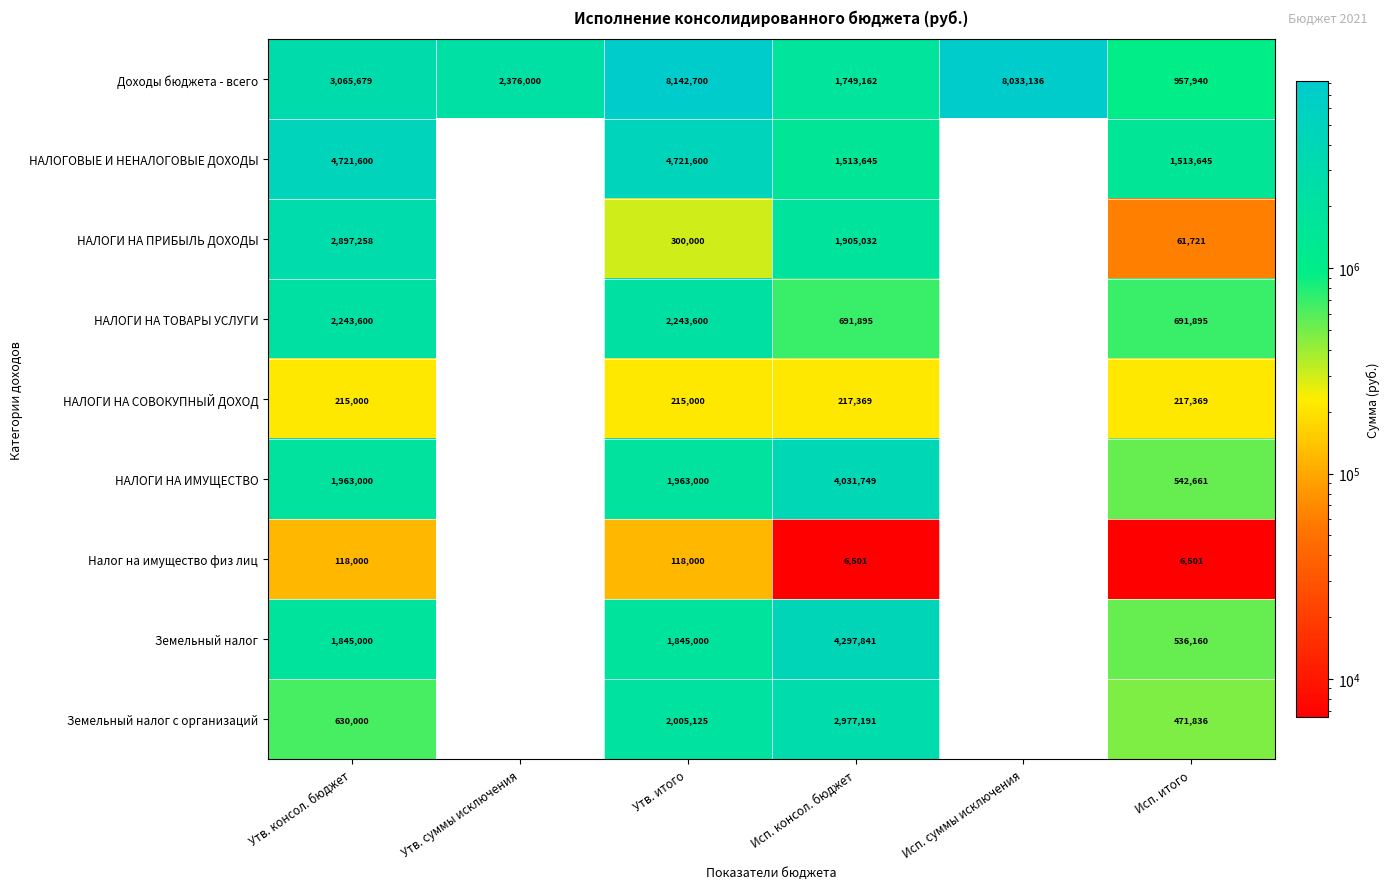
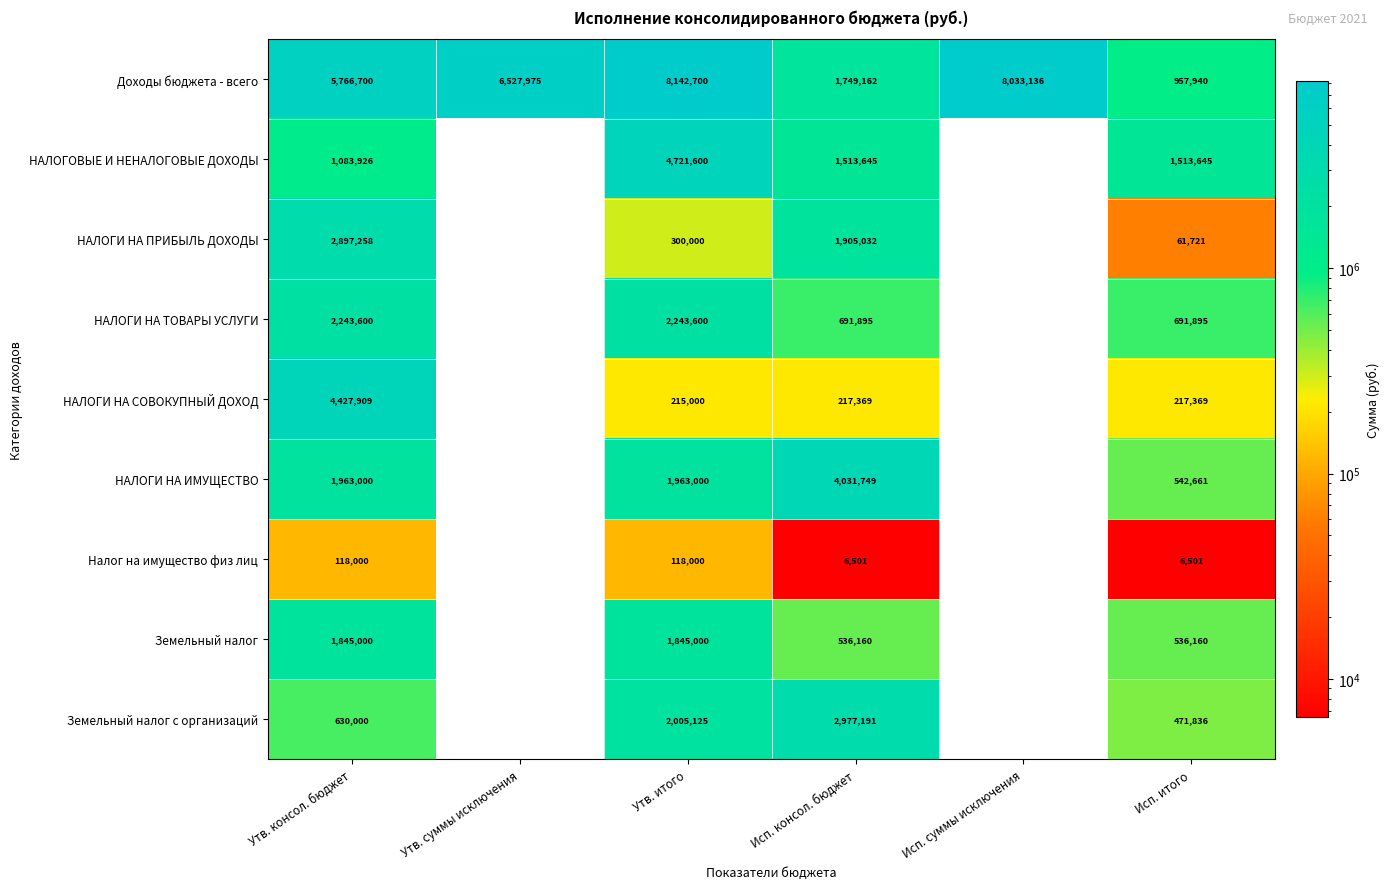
Доходы бюджета - всего, Утв. консол. бюджет: 3,065,679 -> 5,766,700
Доходы бюджета - всего, Утв. суммы исключения: 2,376,000 -> 6,527,975
НАЛОГОВЫЕ И НЕНАЛОГОВЫЕ ДОХОДЫ, Утв. консол. бюджет: 4,721,600 -> 1,083,926
НАЛОГИ НА СОВОКУПНЫЙ ДОХОД, Утв. консол. бюджет: 215,000 -> 4,427,909
Земельный налог, Исп. консол. бюджет: 4,297,841 -> 536,160
